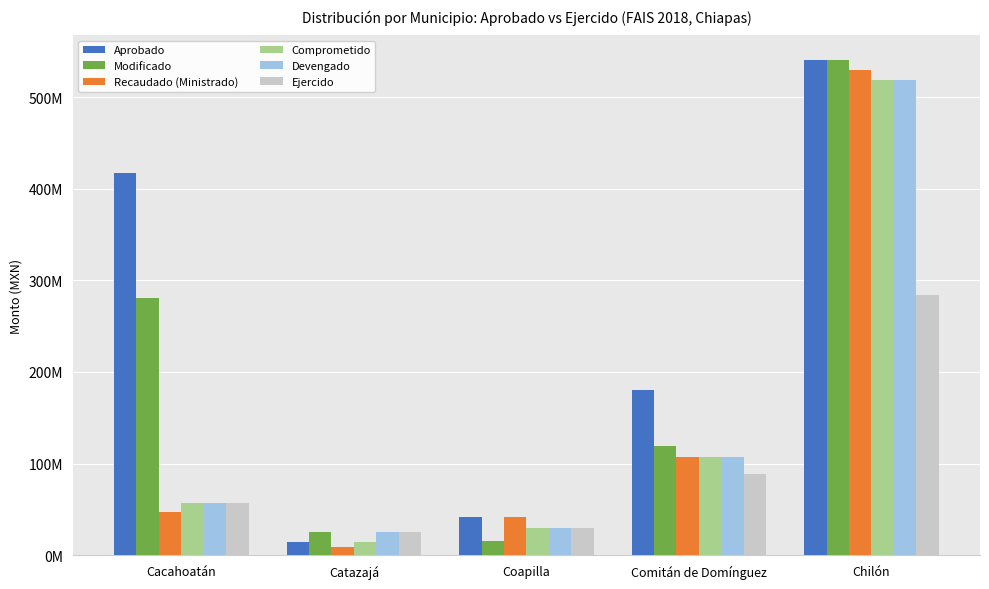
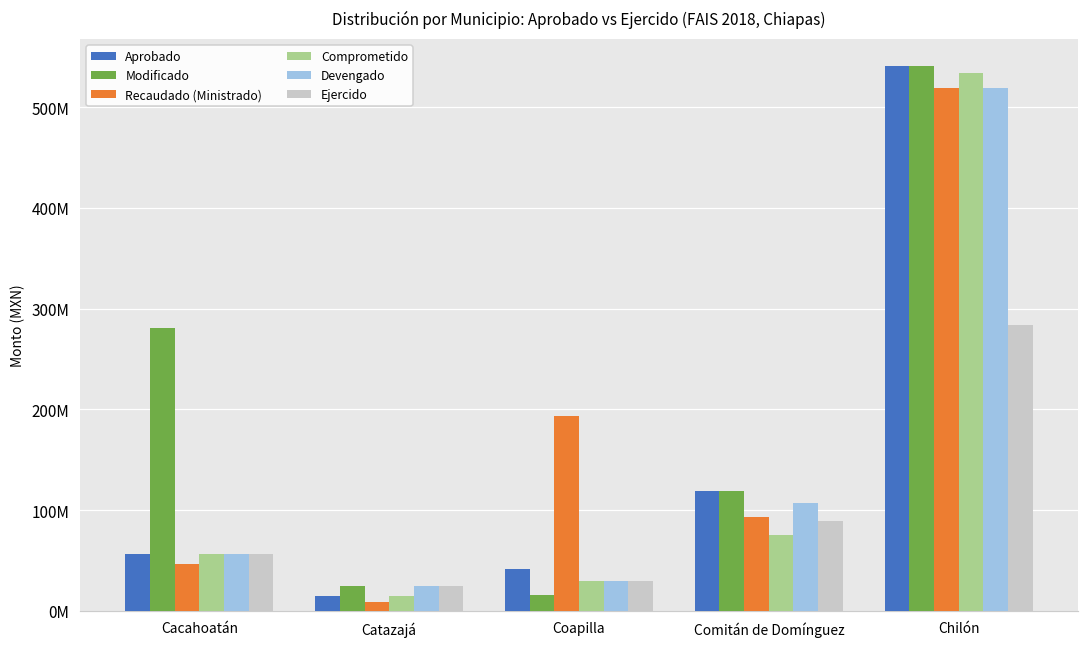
Aprobado, Cacahoatán: 420000000 -> 60000000
Recaudado (Ministrado), Coapilla: 40000000 -> 190000000
Aprobado, Comitán de Domínguez: 180000000 -> 120000000
Recaudado (Ministrado), Comitán de Domínguez: 110000000 -> 90000000
Comprometido, Comitán de Domínguez: 110000000 -> 80000000
Recaudado (Ministrado), Chilón: 530000000 -> 520000000
Comprometido, Chilón: 520000000 -> 530000000
